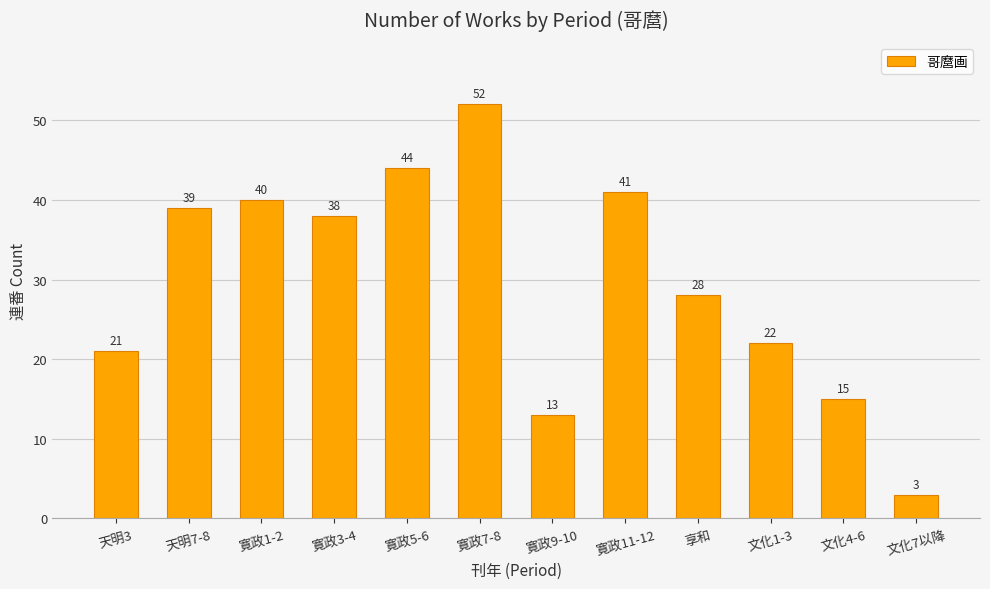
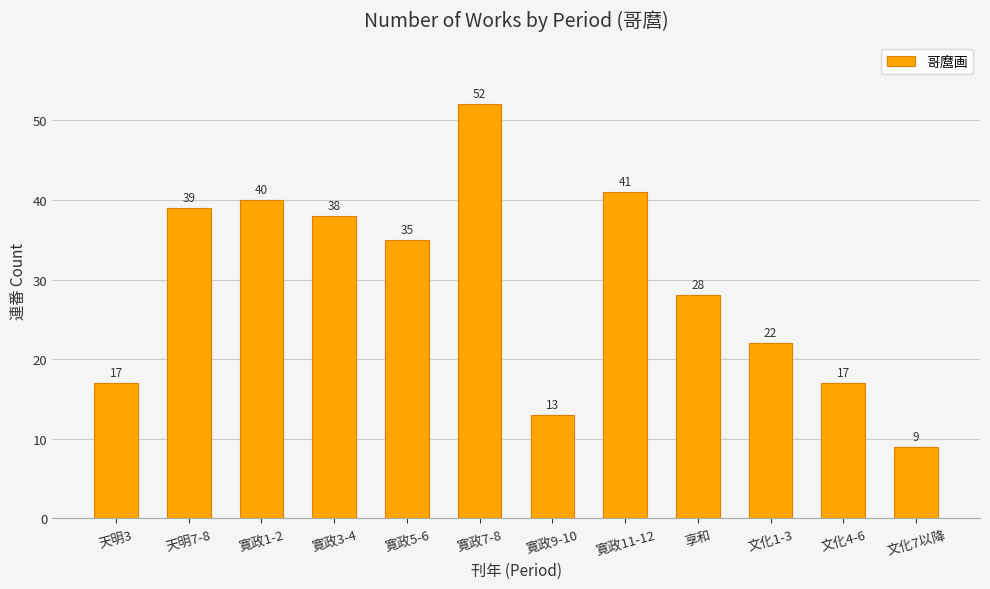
天明3: 21 -> 17
寛政5-6: 44 -> 35
文化4-6: 15 -> 17
文化7以降: 3 -> 9
